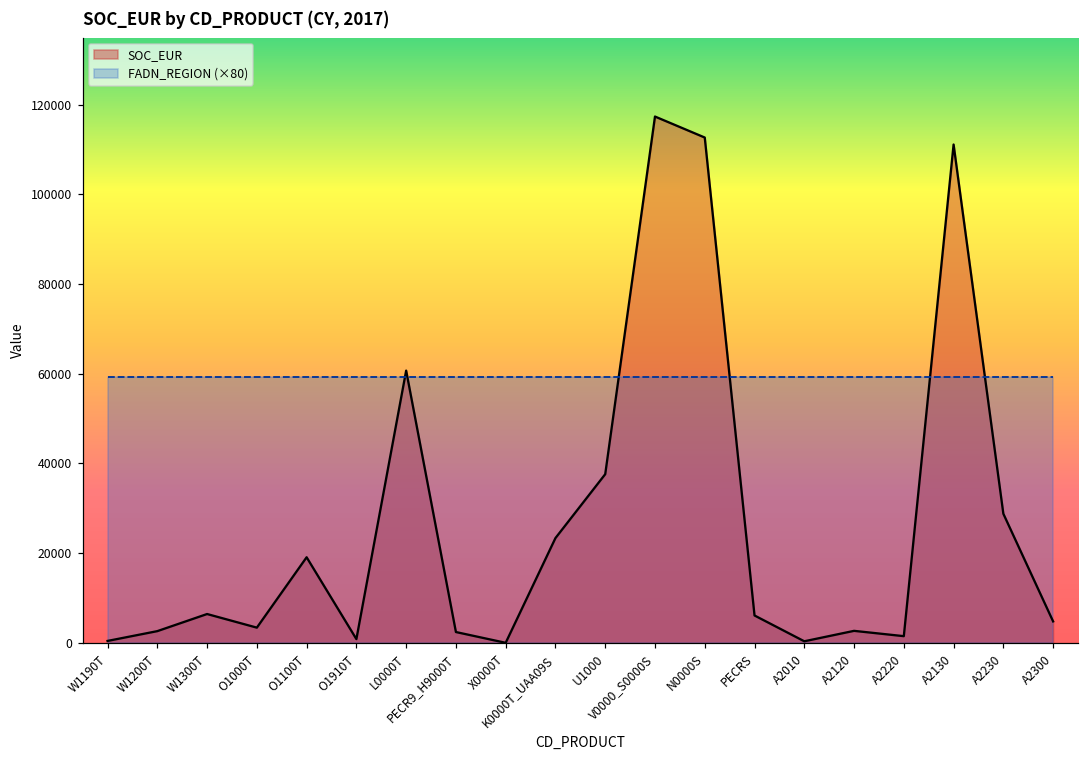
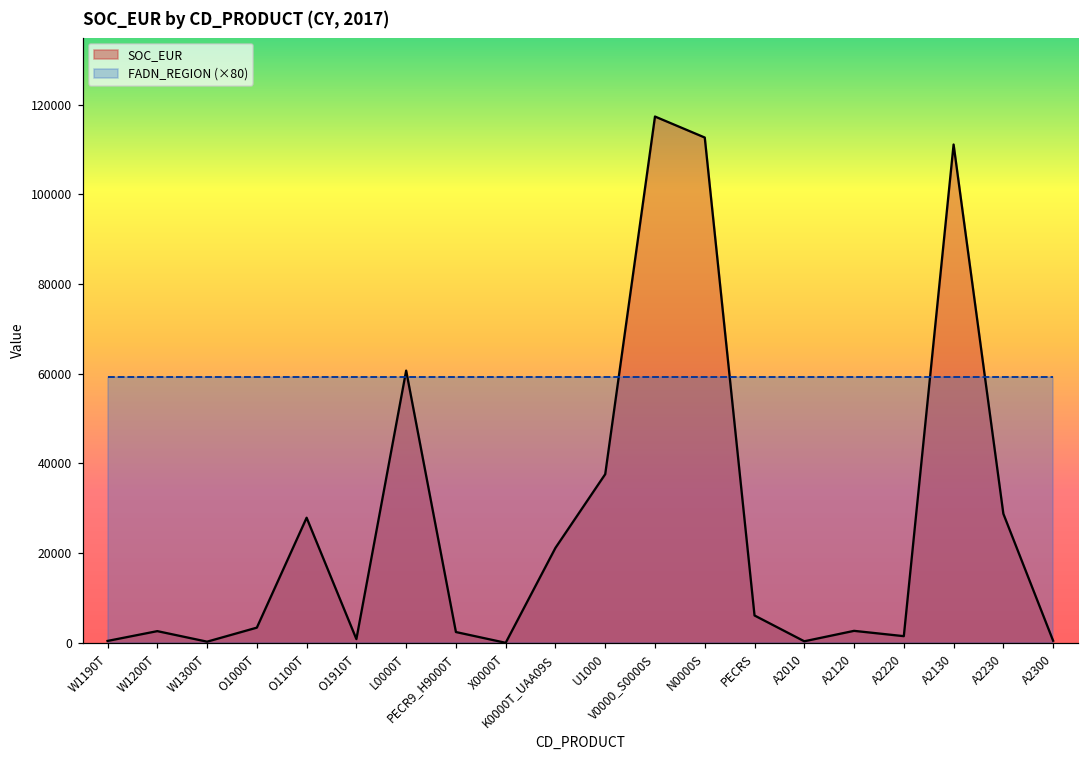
SOC_EUR, W1300T: 6000 -> 0
SOC_EUR, O1100T: 19000 -> 28000
SOC_EUR, K0000T_UAA09S: 23000 -> 21000
SOC_EUR, A2300: 5000 -> 0
